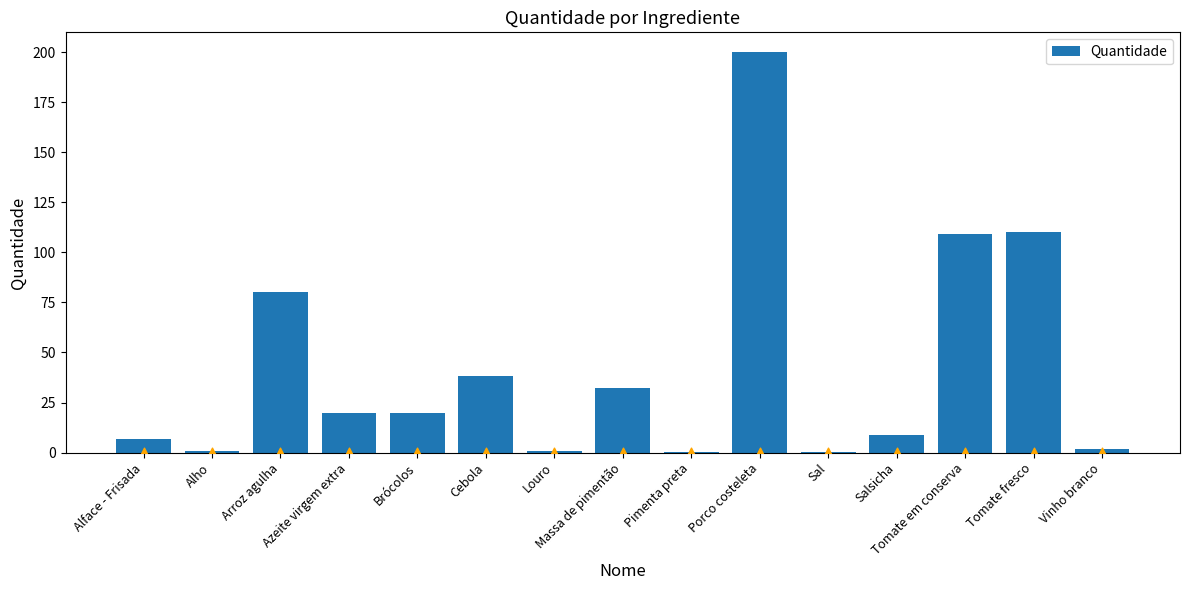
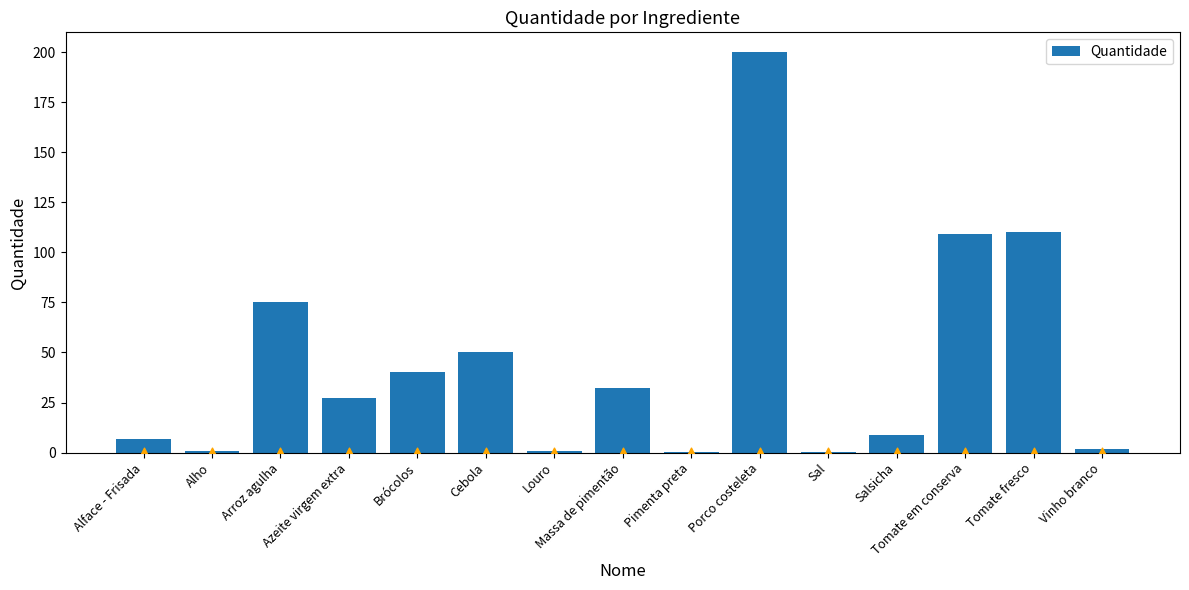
Quantidade, Arroz agulha: 80 -> 75
Quantidade, Azeite virgem extra: 20 -> 27
Quantidade, Brócolos: 20 -> 40
Quantidade, Cebola: 38 -> 50
